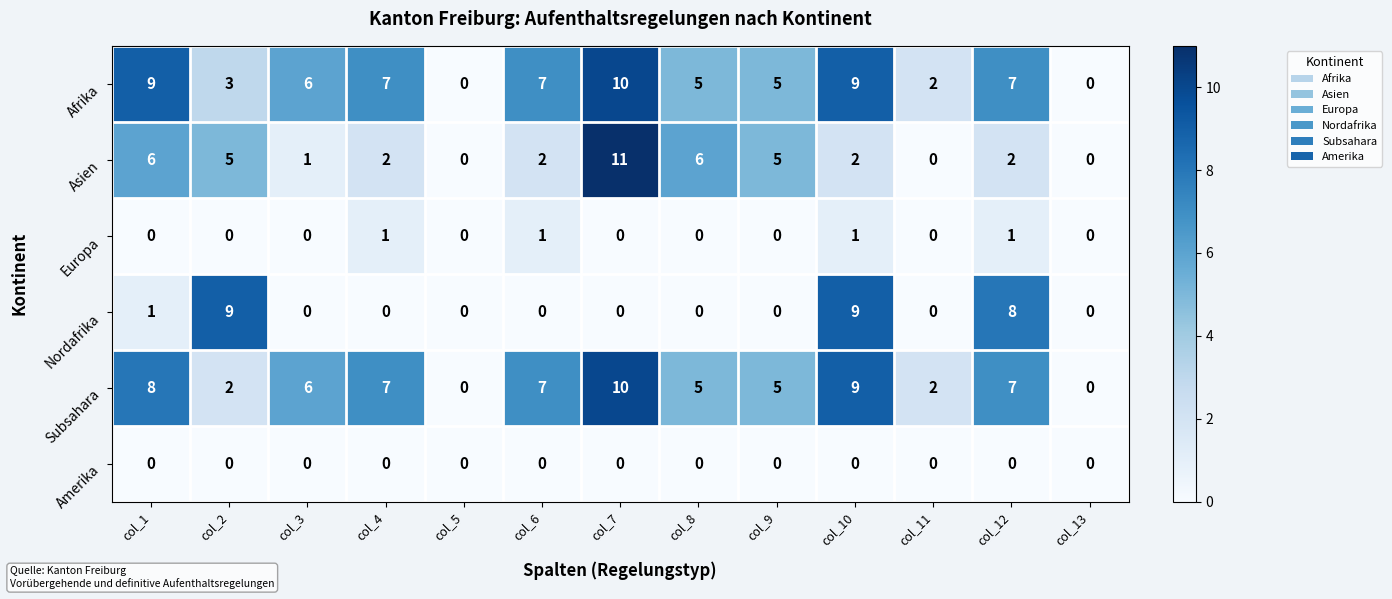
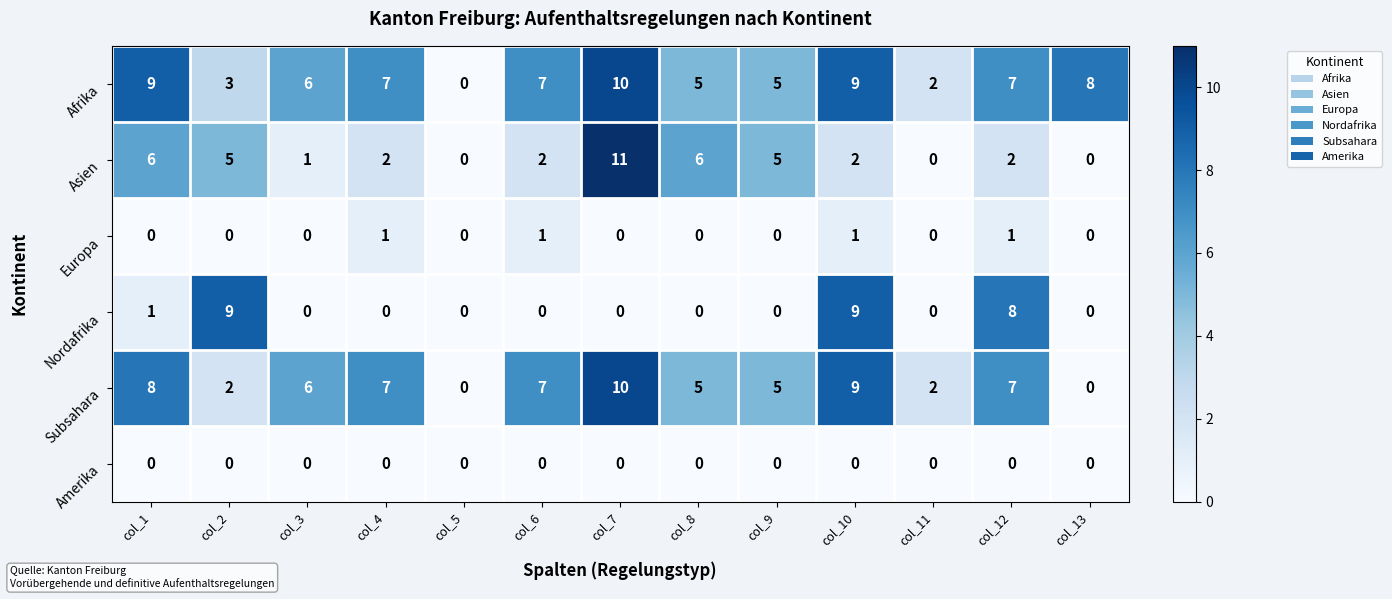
Afrika, col_13: 0 -> 8
